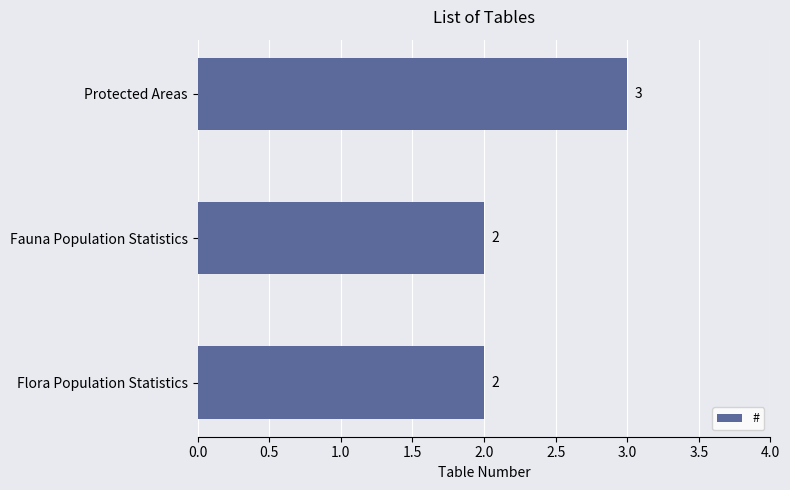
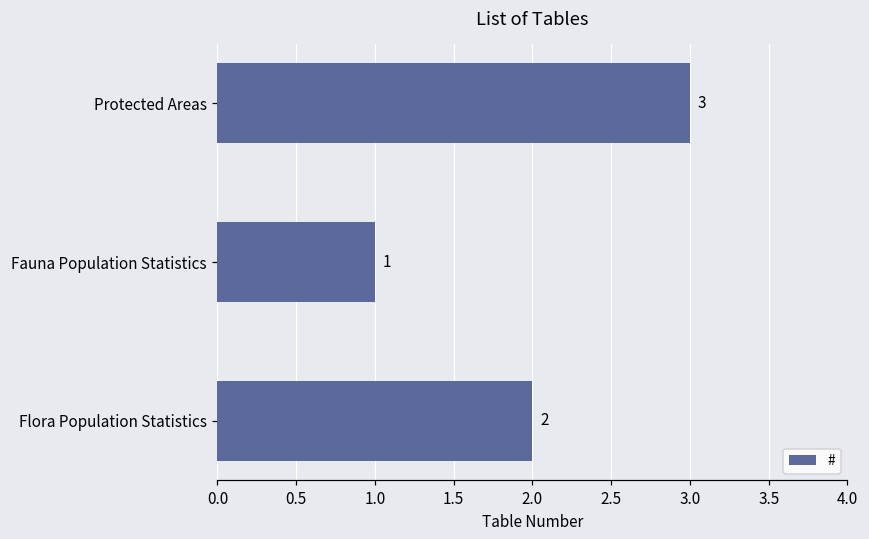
Fauna Population Statistics: 2 -> 1
